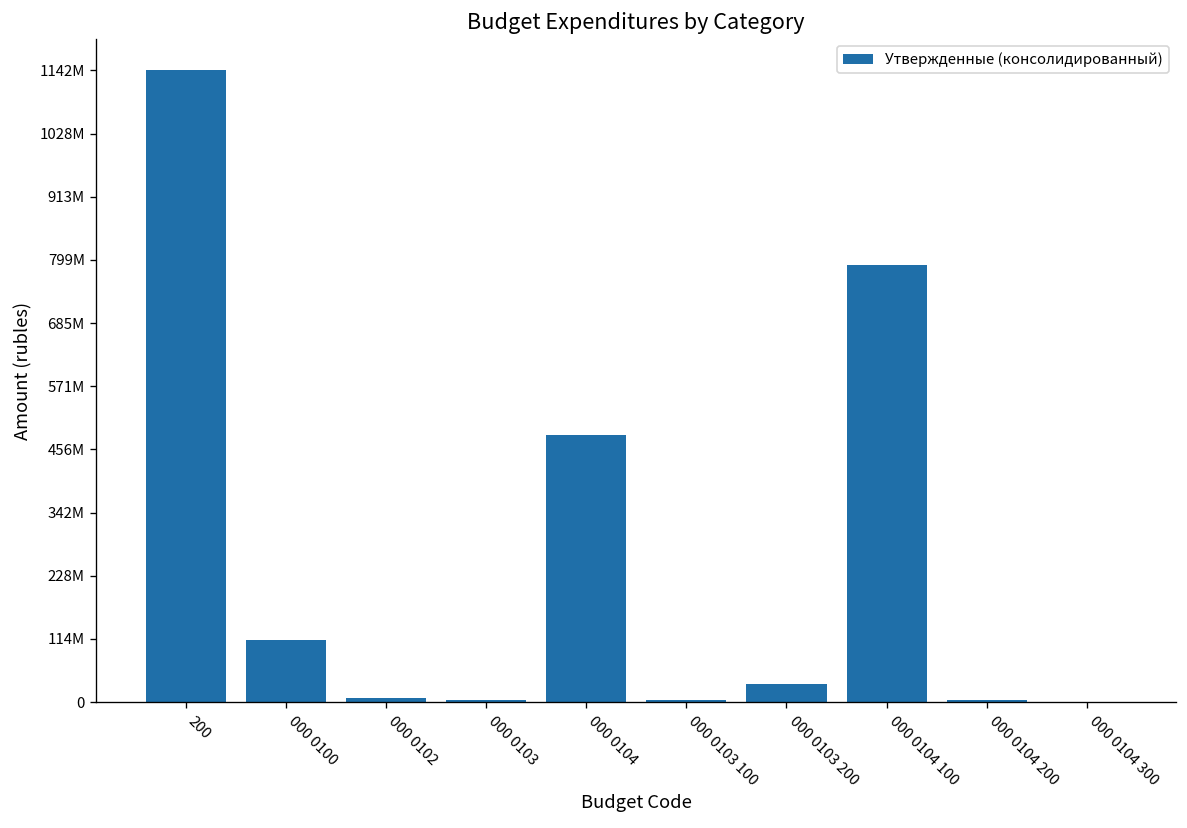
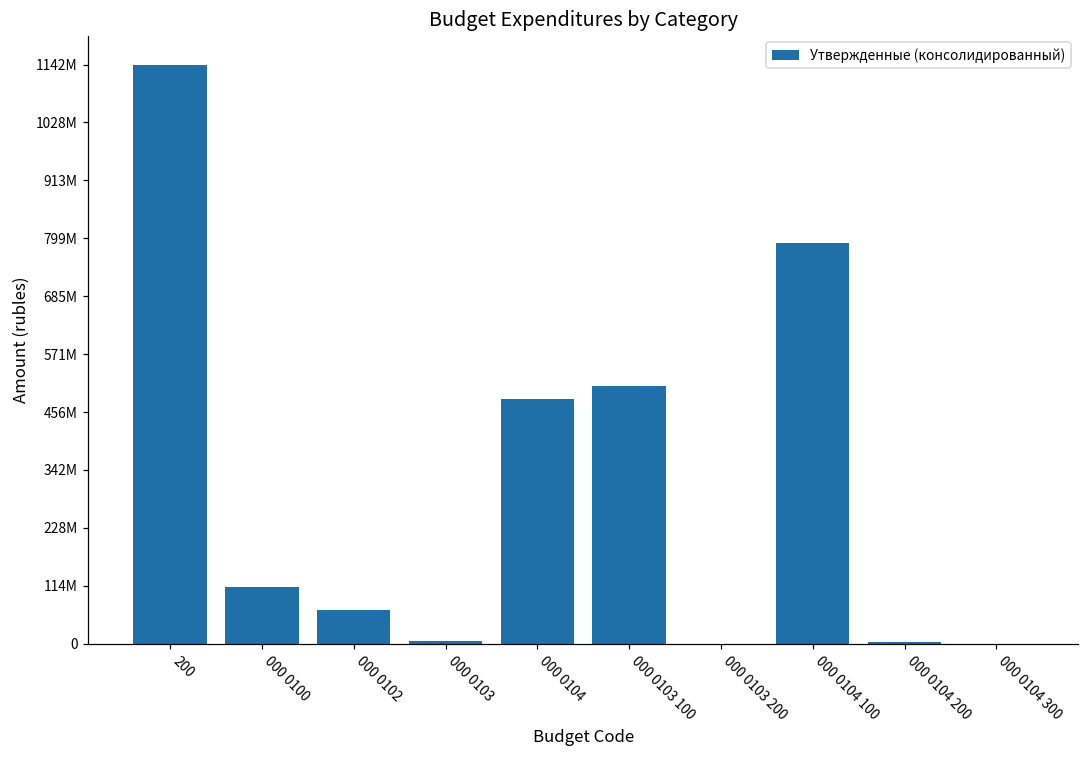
000 0102: 10000000 -> 70000000
000 0103 100: 0 -> 510000000
000 0103 200: 30000000 -> 0
